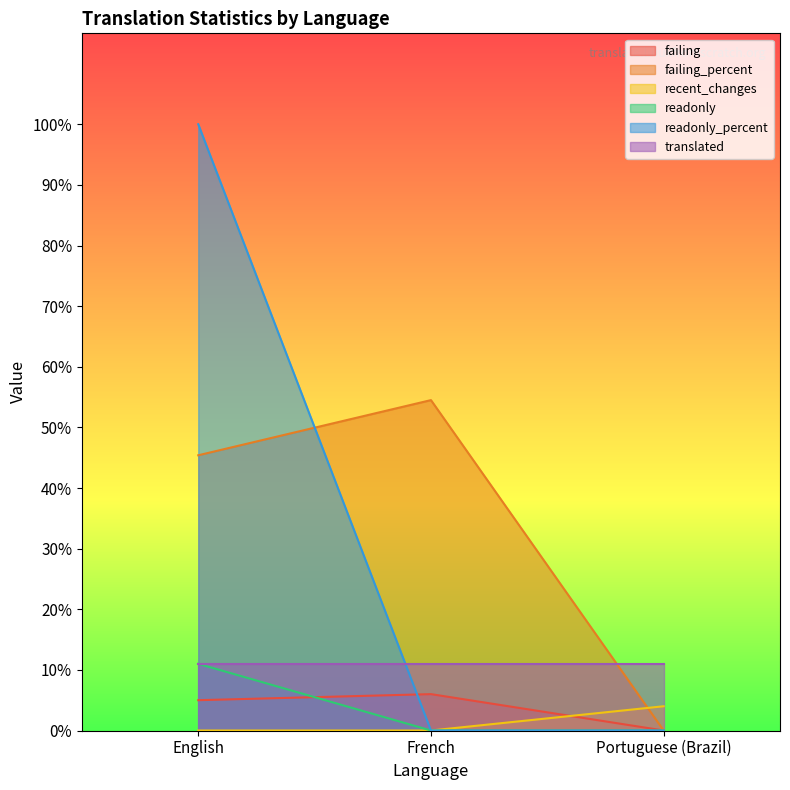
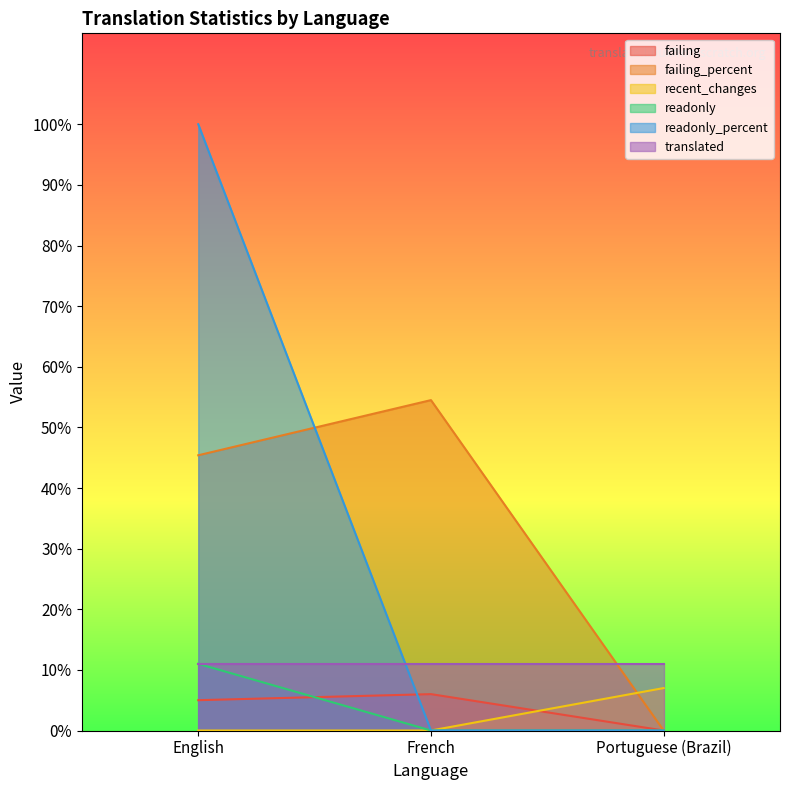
recent_changes, Portuguese (Brazil): 4% -> 7%
